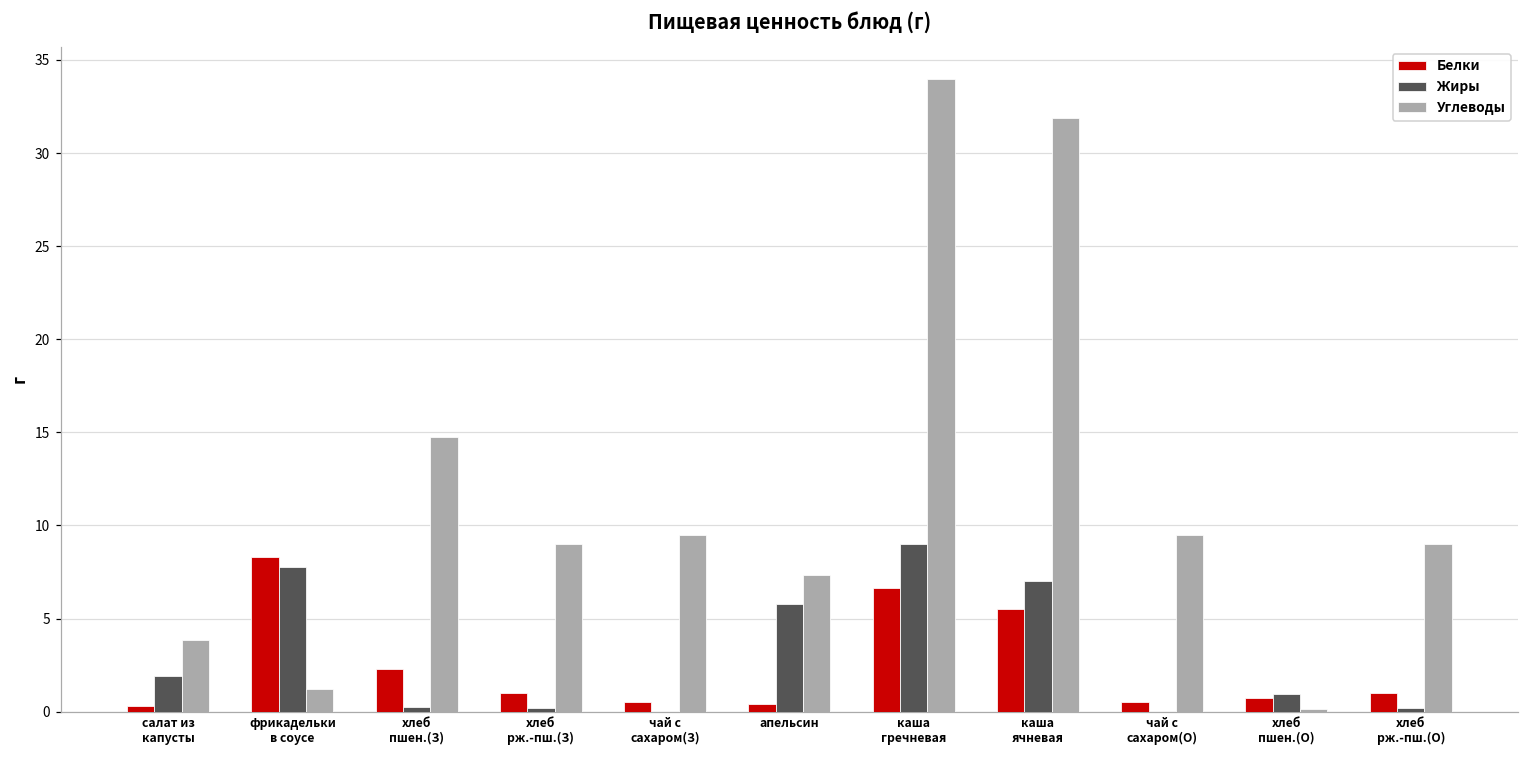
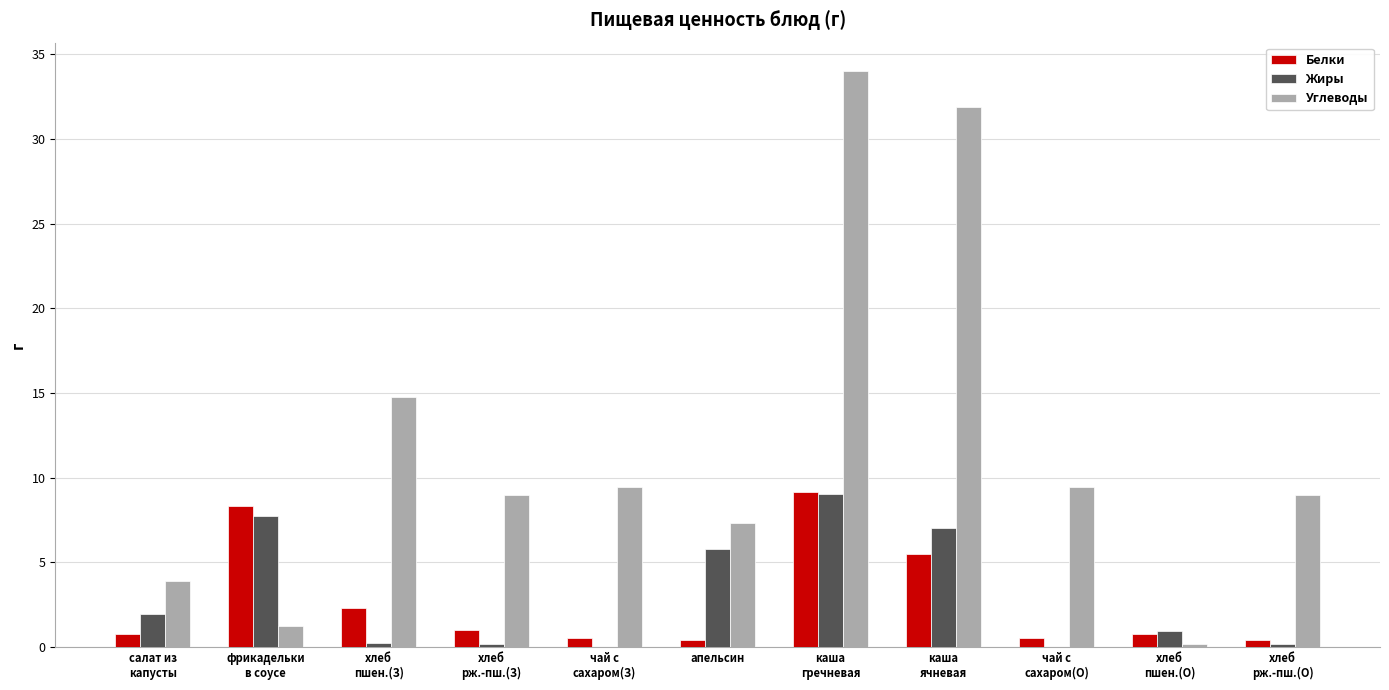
Белки, салат из капусты: 0.3 -> 0.8
Белки, каша гречневая: 6.7 -> 9.1
Белки, хлеб рж.-пш.(О): 1.0 -> 0.4
